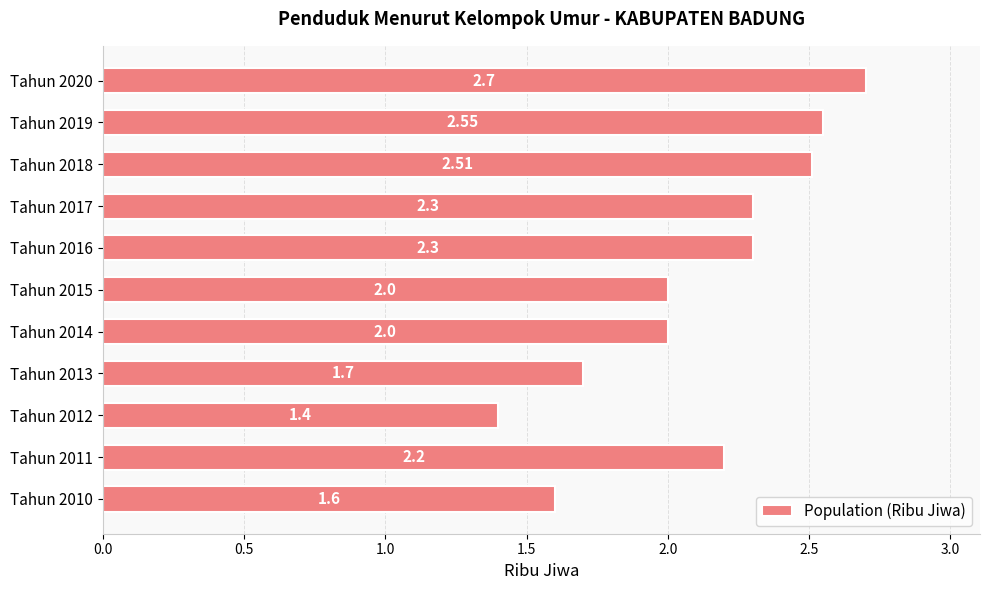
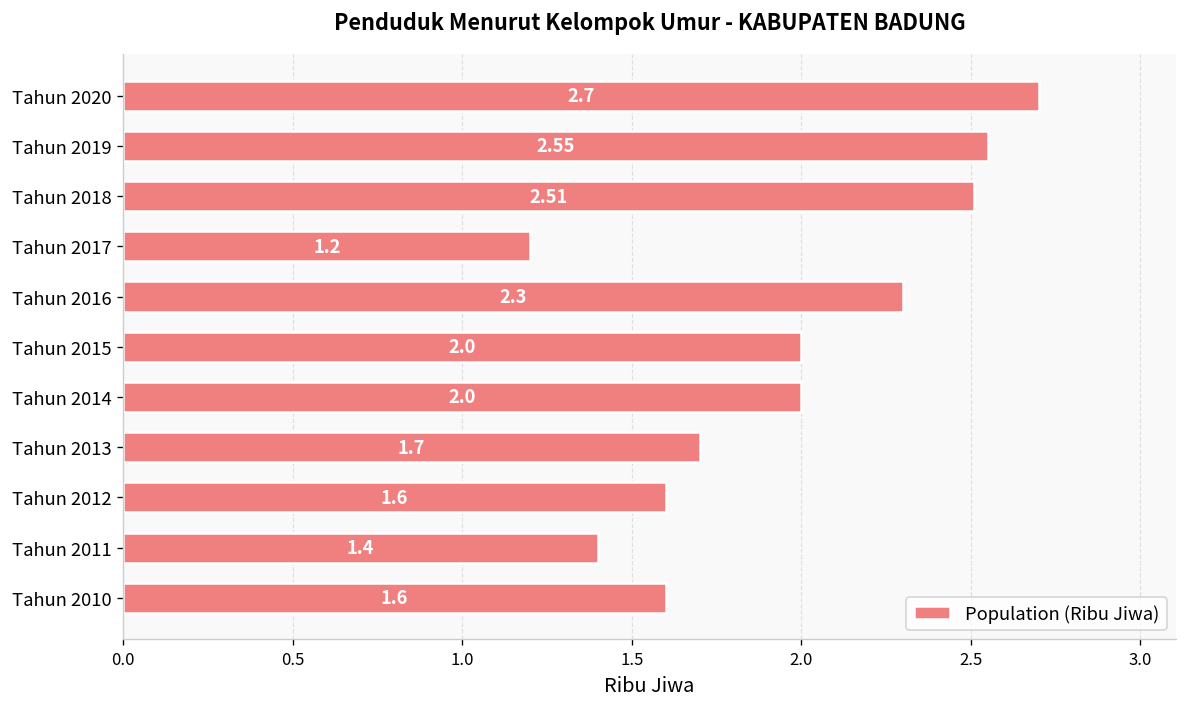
Tahun 2017: 2.3 -> 1.2
Tahun 2012: 1.4 -> 1.6
Tahun 2011: 2.2 -> 1.4
